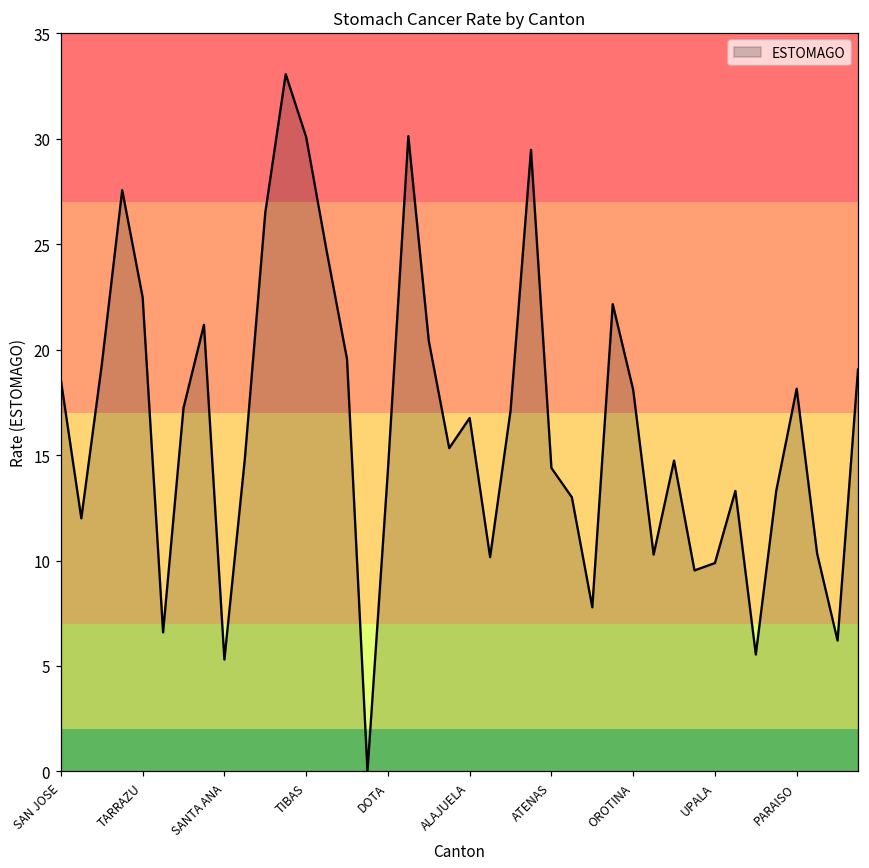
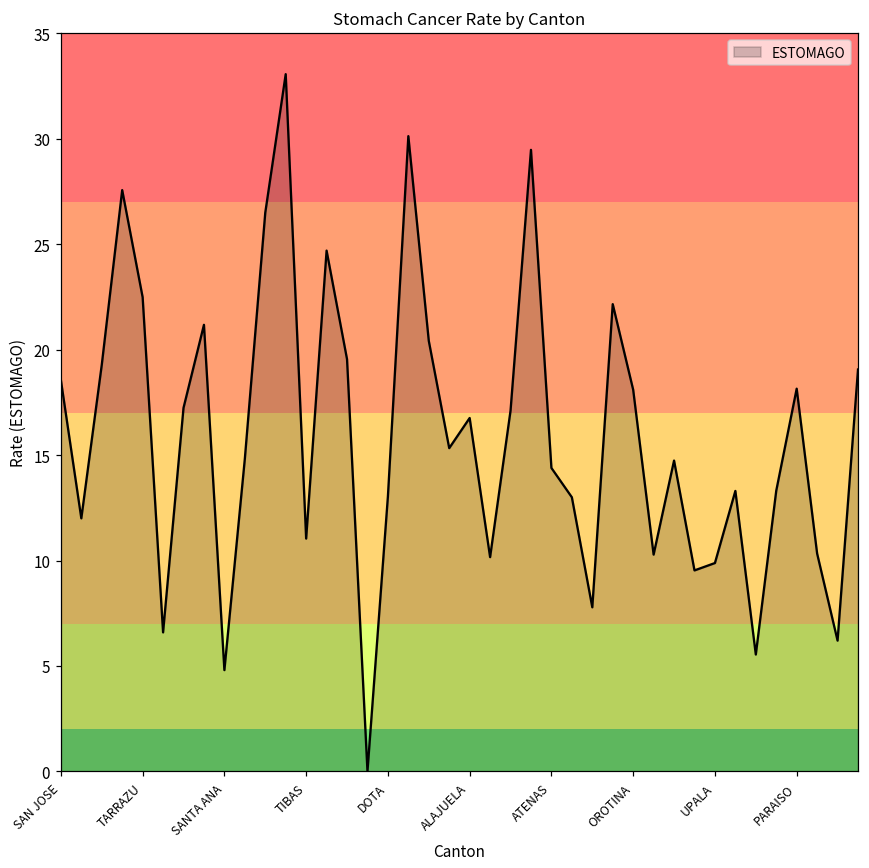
SANTA ANA: 5.3 -> 4.8
TIBAS: 30.1 -> 11.0
DOTA: 14.3 -> 13.0
